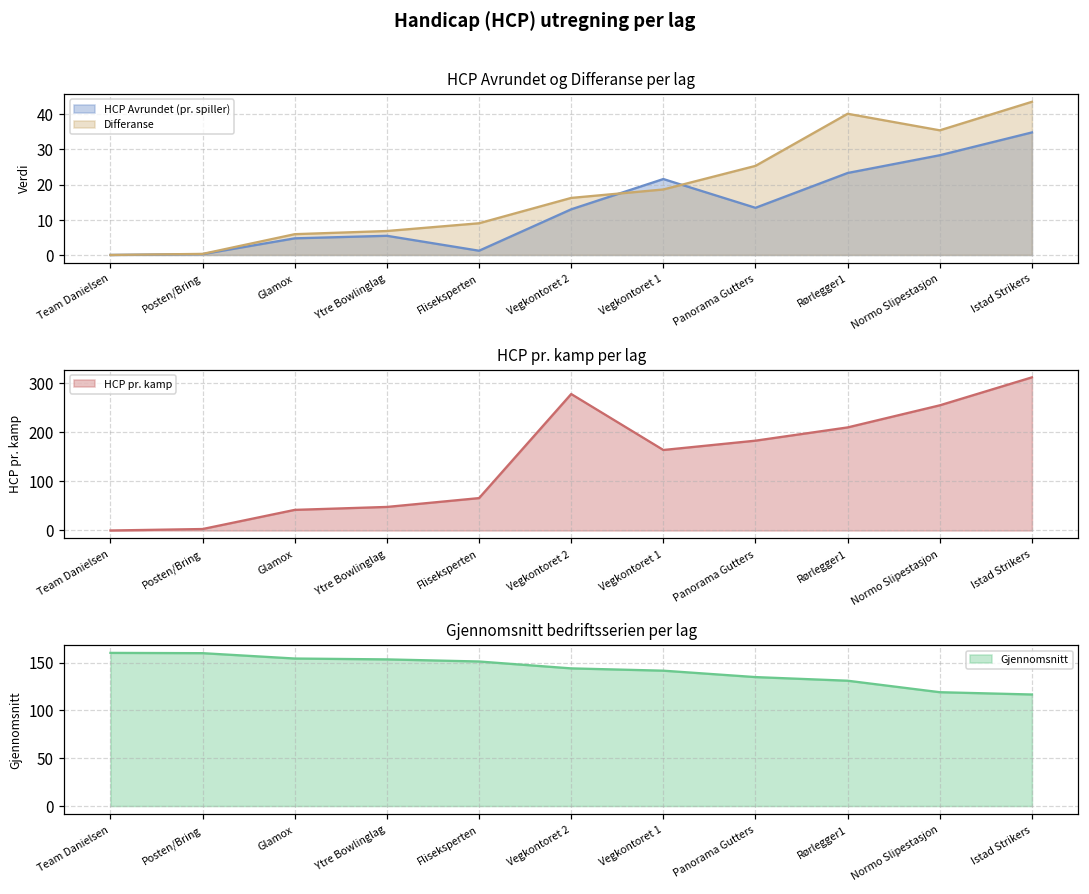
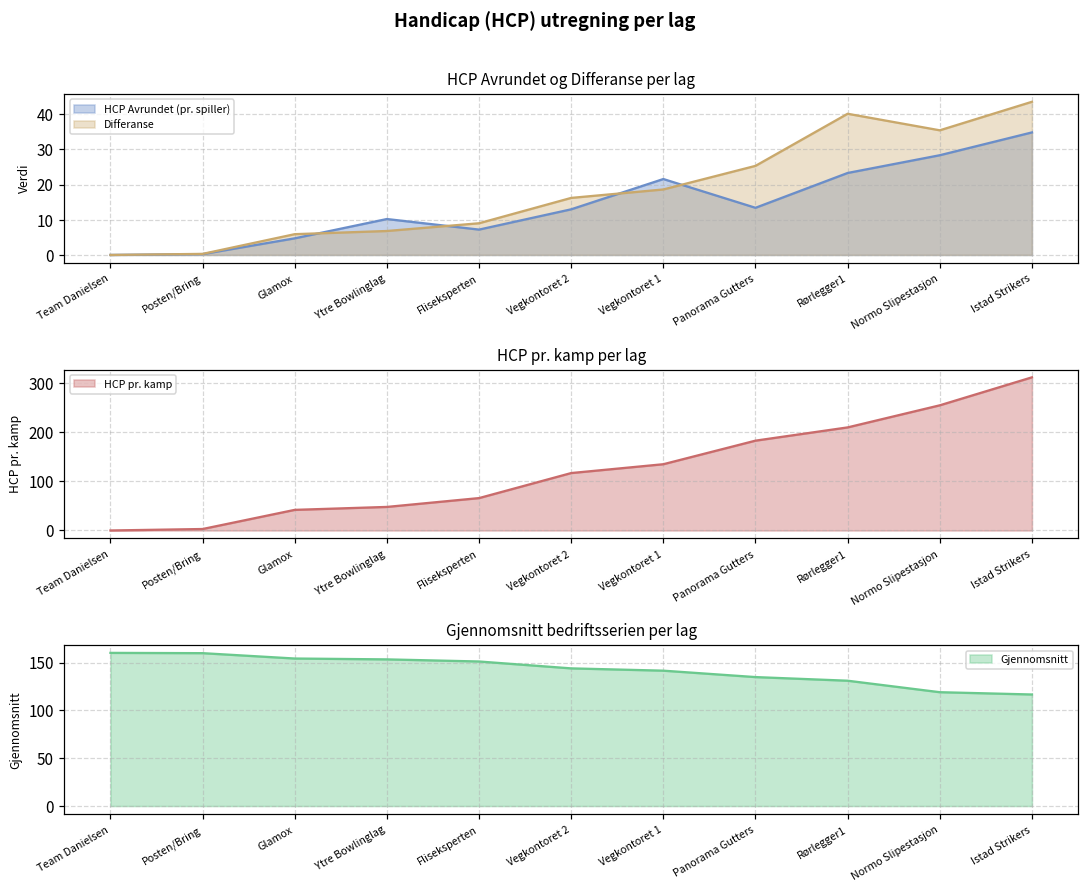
HCP Avrundet og Differanse per lag, HCP Avrundet (pr. spiller), Ytre Bowlinglag: 5 -> 10
HCP Avrundet og Differanse per lag, HCP Avrundet (pr. spiller), Fliseksperten: 1 -> 7
HCP pr. kamp per lag, Vegkontoret 2: 280 -> 120
HCP pr. kamp per lag, Vegkontoret 1: 160 -> 140
